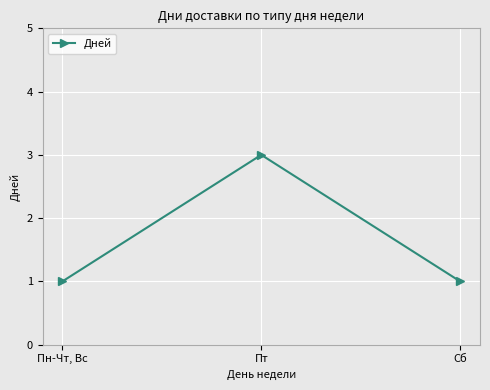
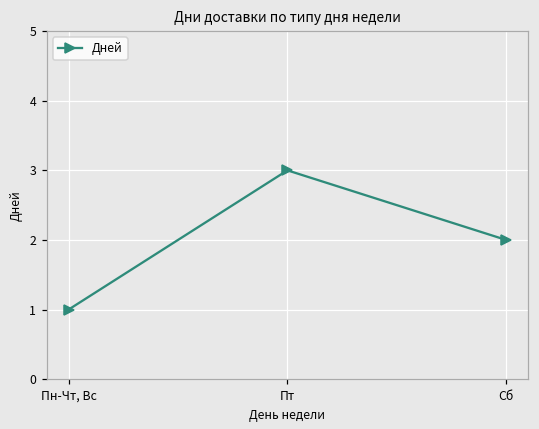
Сб: 1 -> 2
